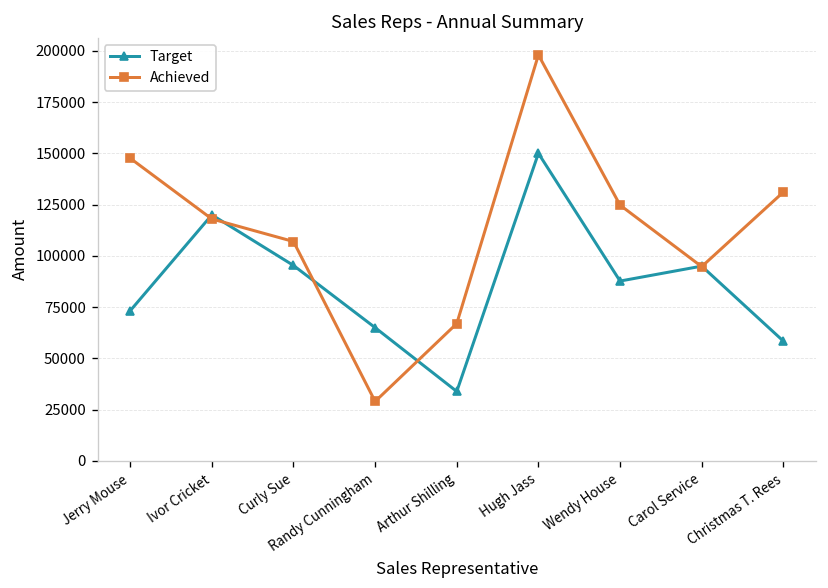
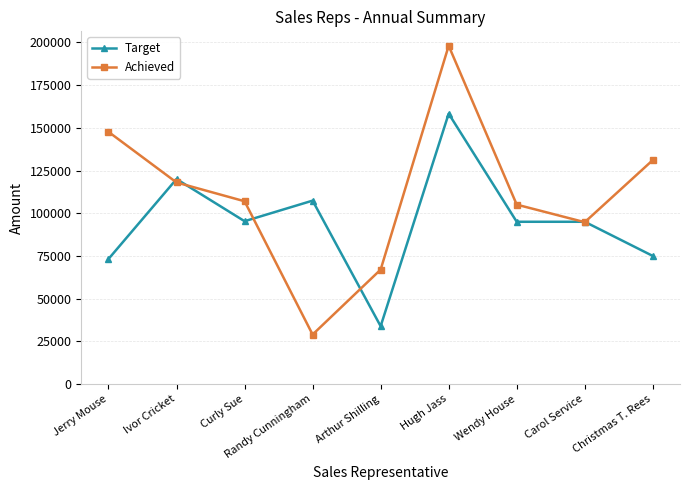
Target, Randy Cunningham: 65000 -> 107000
Target, Hugh Jass: 150000 -> 158000
Target, Wendy House: 88000 -> 95000
Achieved, Wendy House: 125000 -> 105000
Target, Christmas T. Rees: 58000 -> 75000
